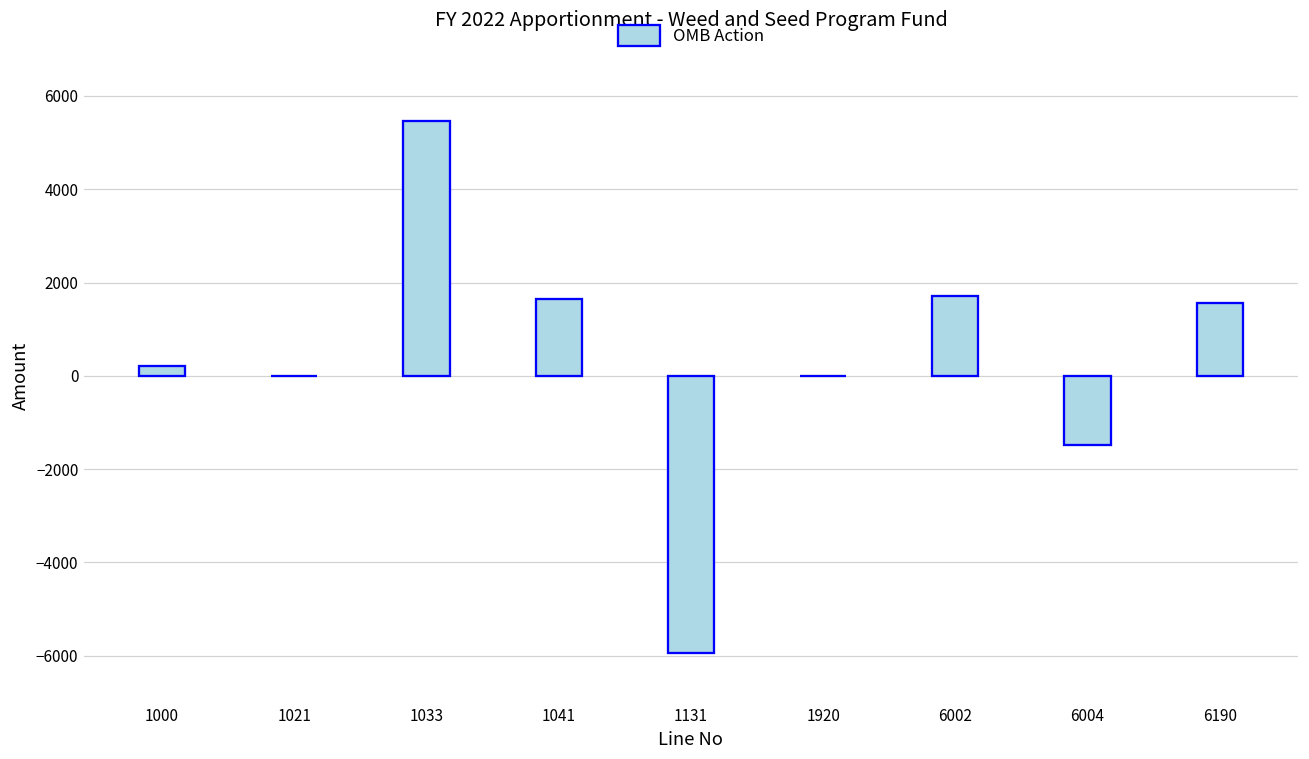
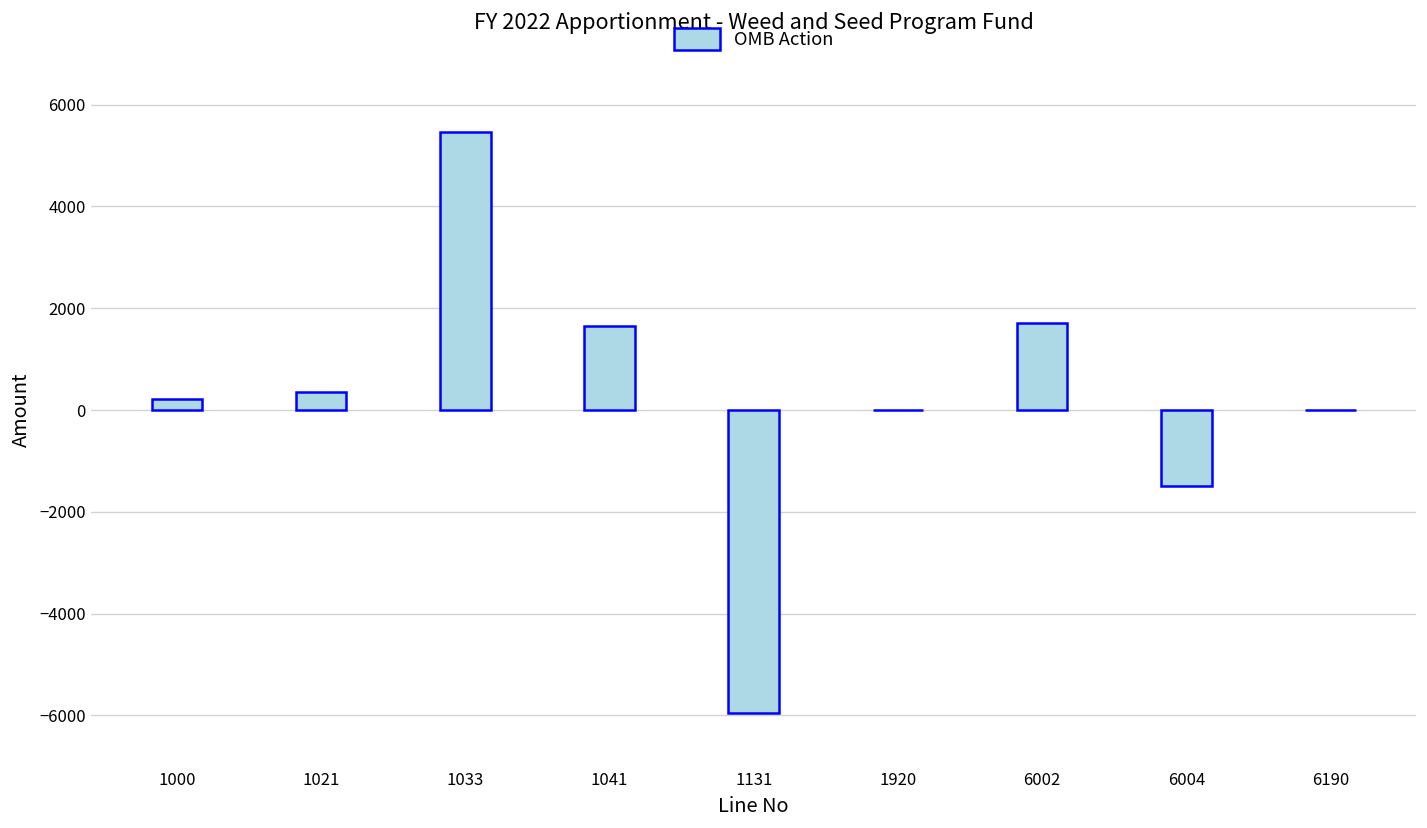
1021: 0 -> 400
6190: 1600 -> 0
